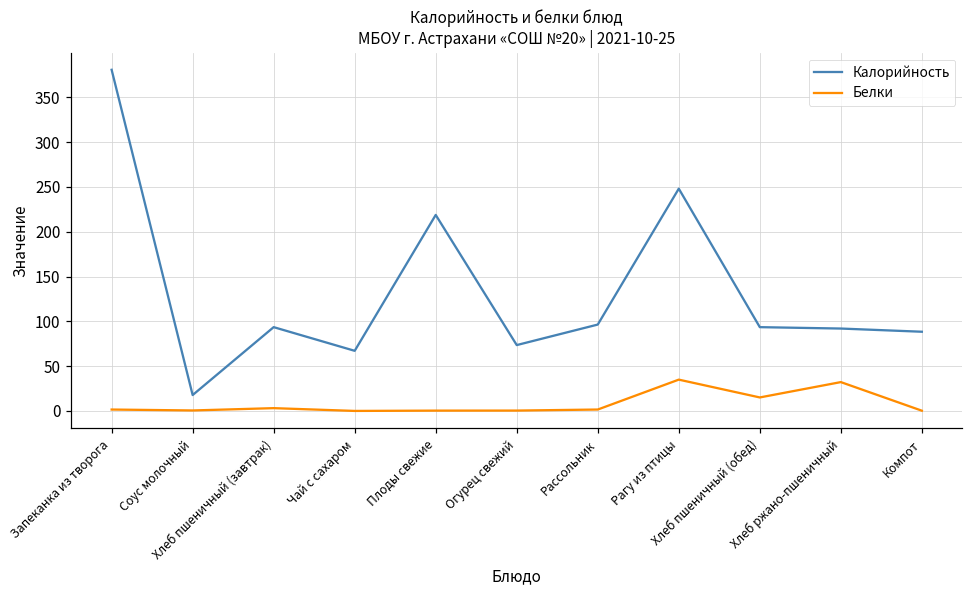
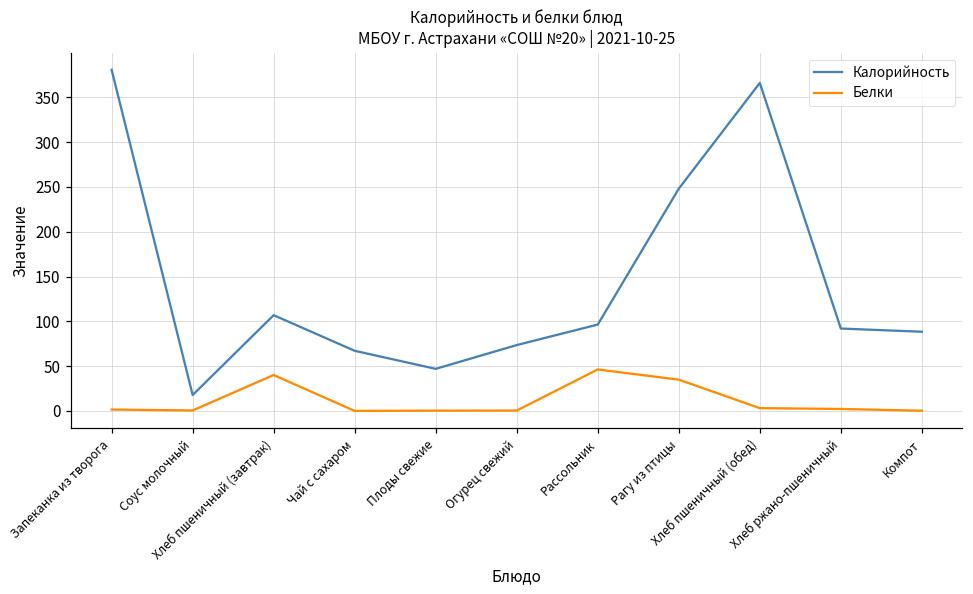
Калорийность, Хлеб пшеничный (завтрак): 90 -> 110
Белки, Хлеб пшеничный (завтрак): 0 -> 40
Калорийность, Плоды свежие: 220 -> 50
Белки, Рассольник: 0 -> 50
Калорийность, Хлеб пшеничный (обед): 90 -> 370
Белки, Хлеб пшеничный (обед): 20 -> 0
Белки, Хлеб ржано-пшеничный: 30 -> 0
